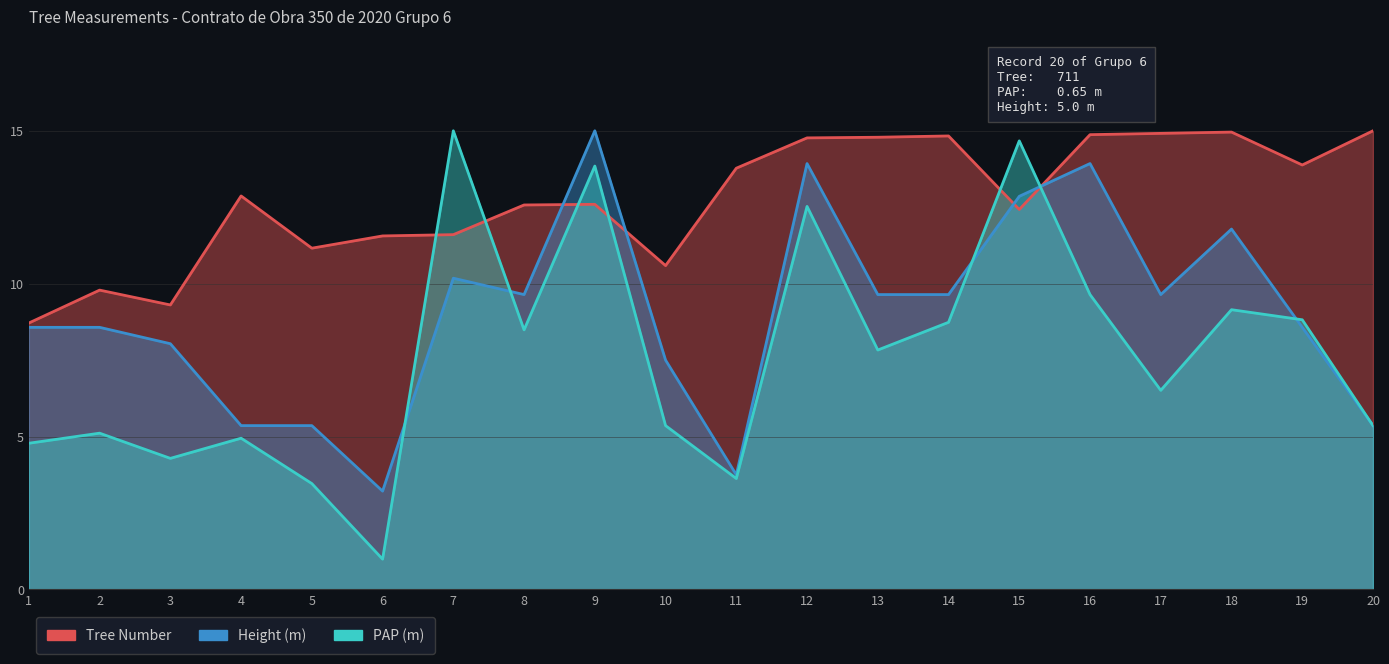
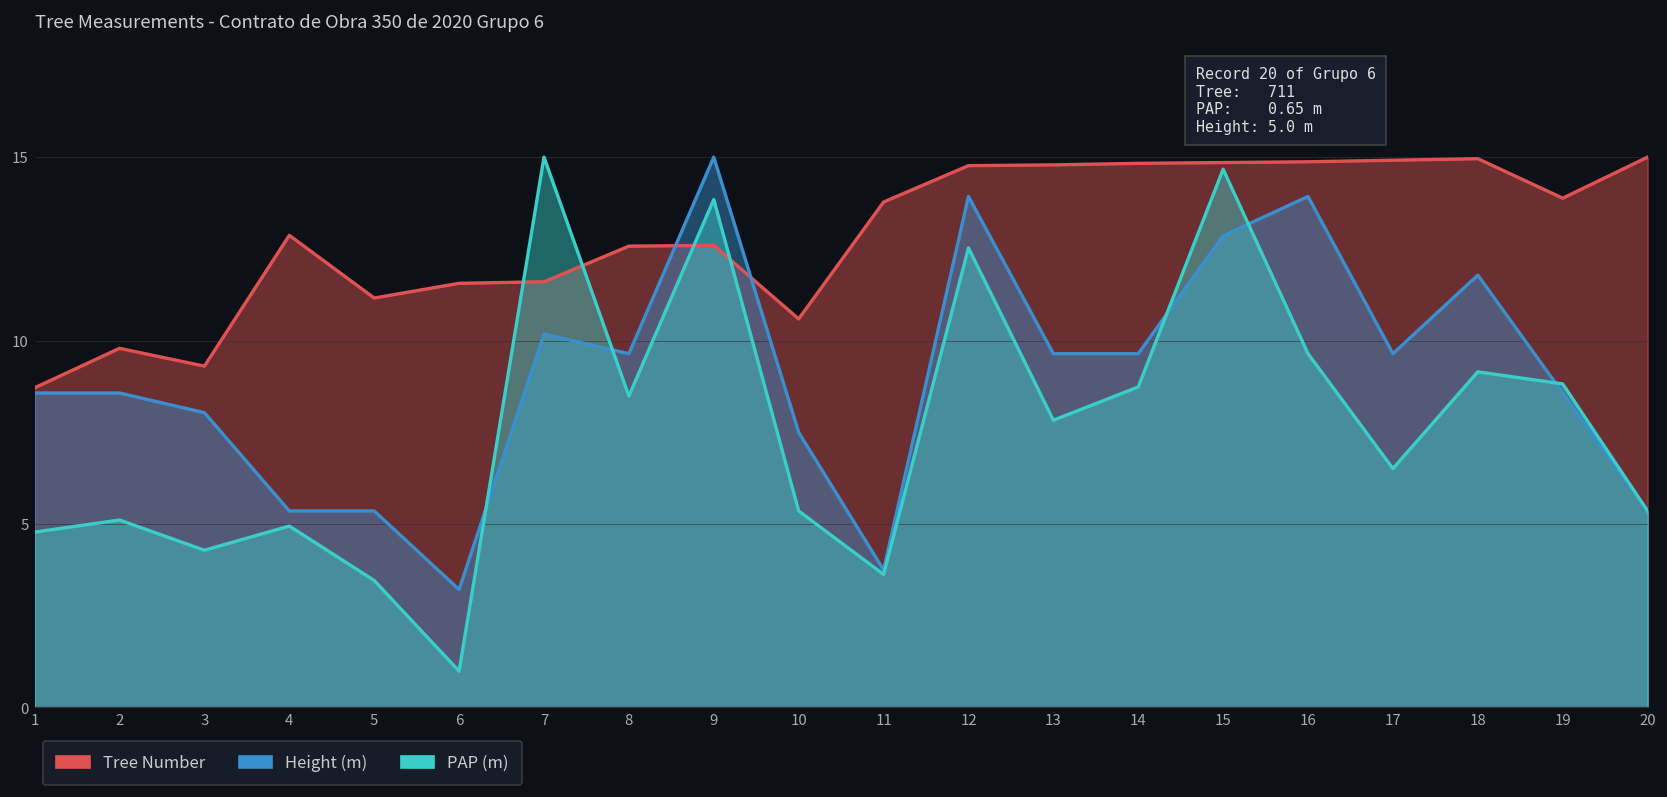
Tree Number, 15: 12.4 -> 14.9
